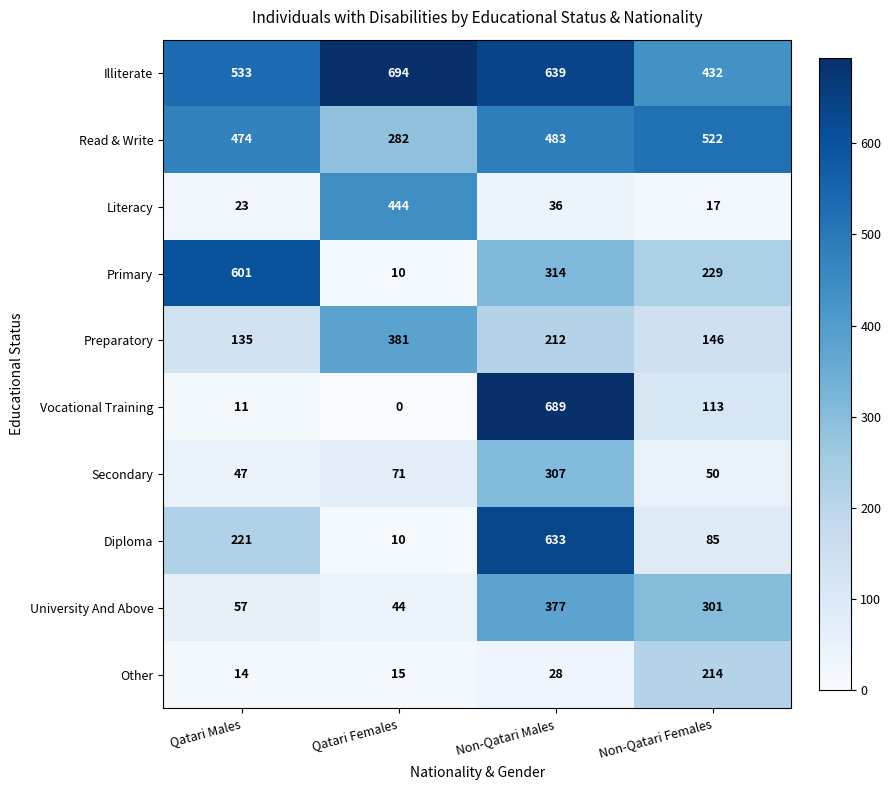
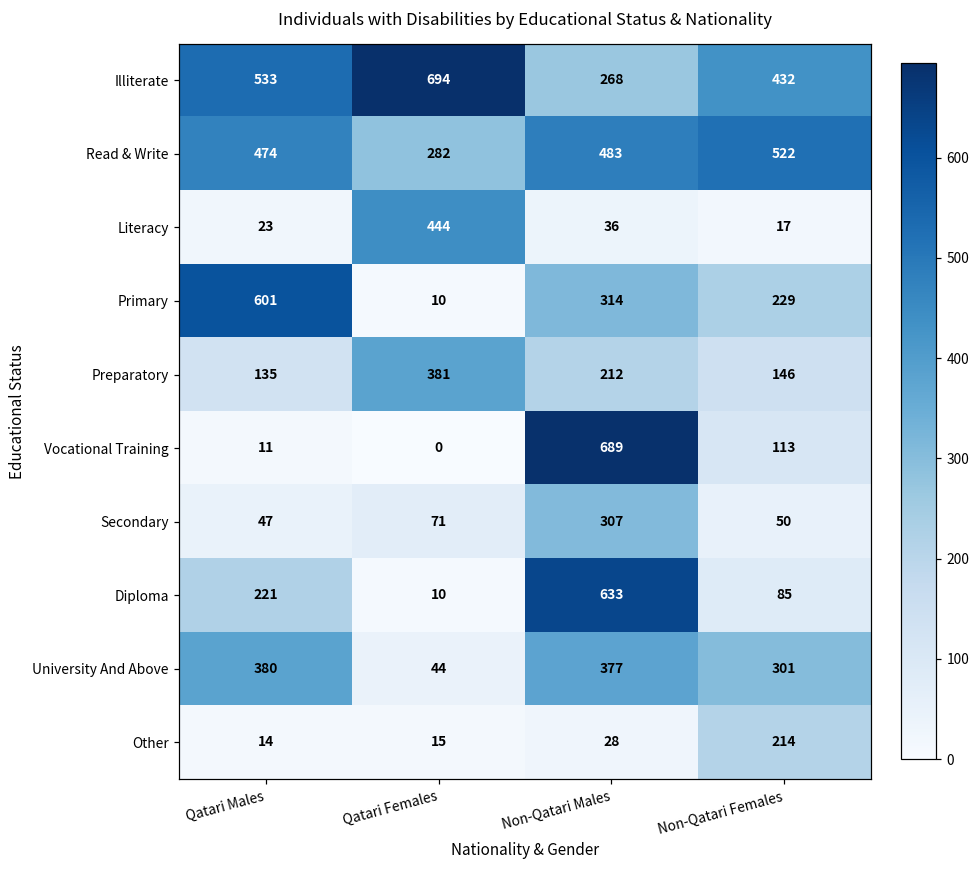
Illiterate, Non-Qatari Males: 639 -> 268
University And Above, Qatari Males: 57 -> 380
